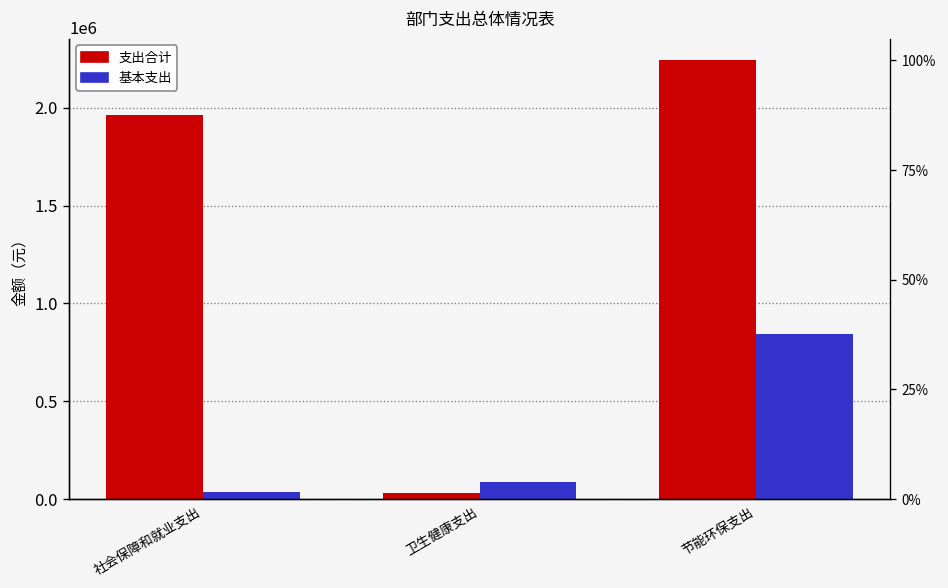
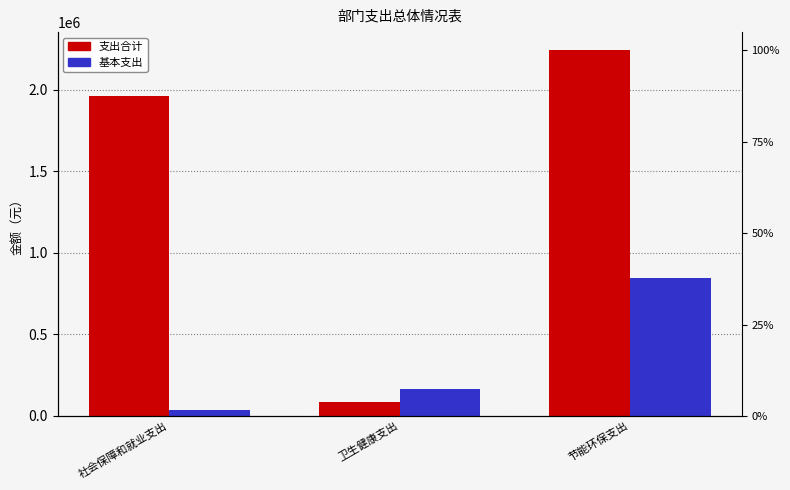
支出合计, 卫生健康支出: 30000 -> 90000
基本支出, 卫生健康支出: 90000 -> 160000
